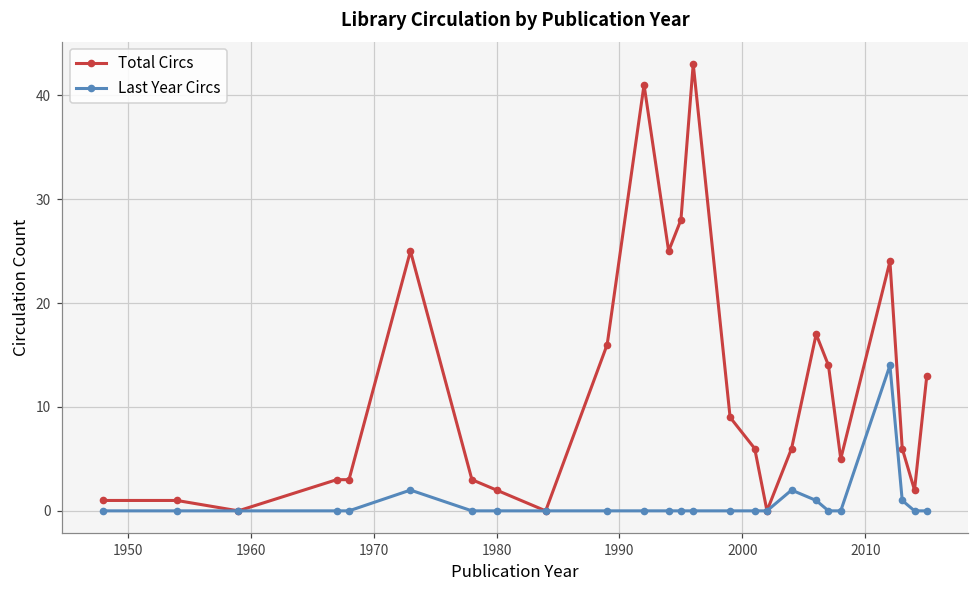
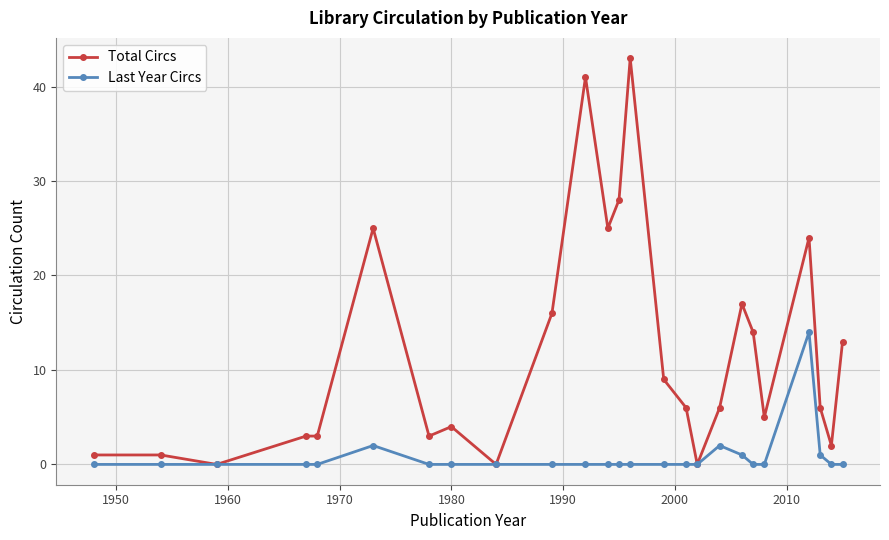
Total Circs, 1980: 2 -> 4
